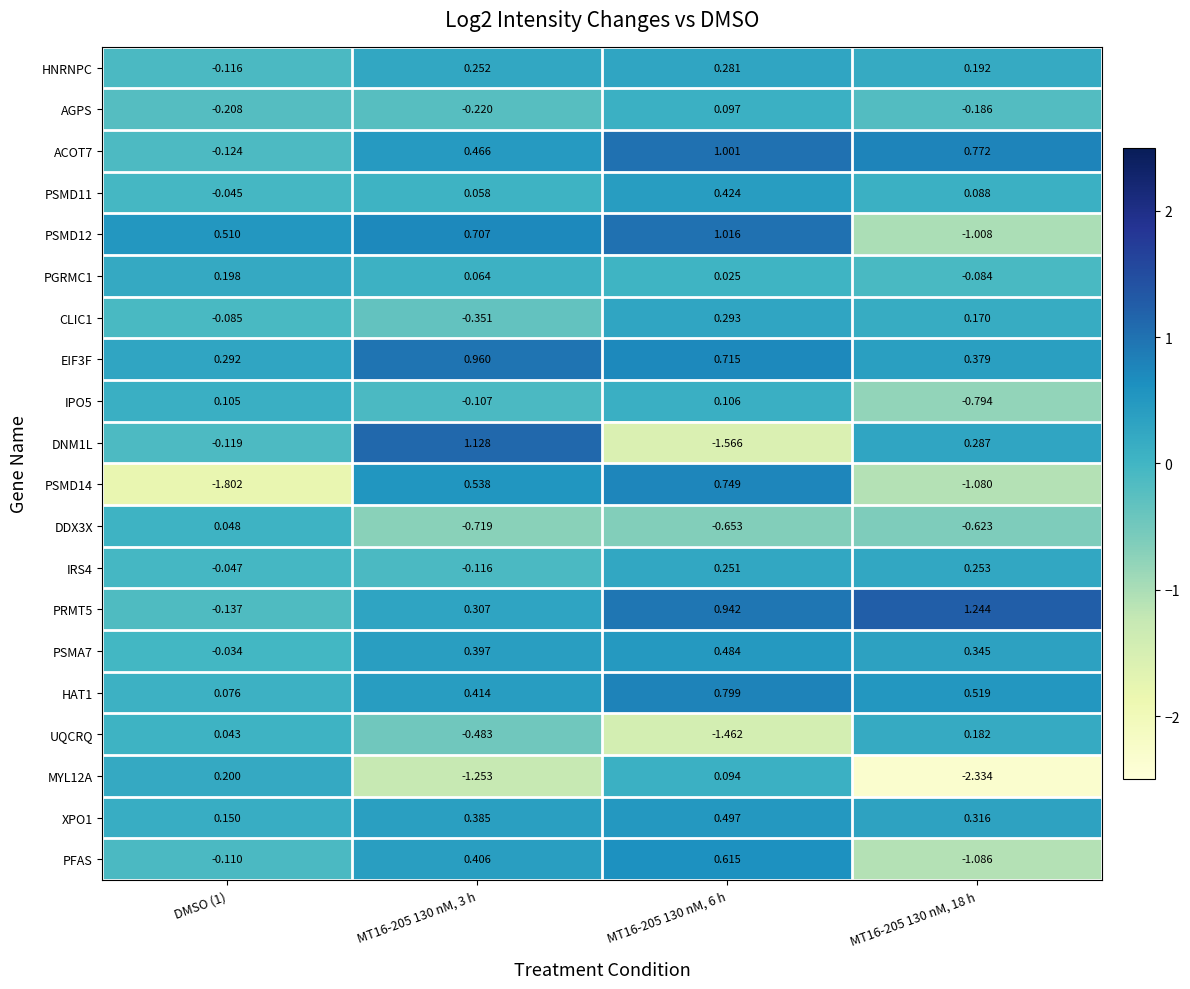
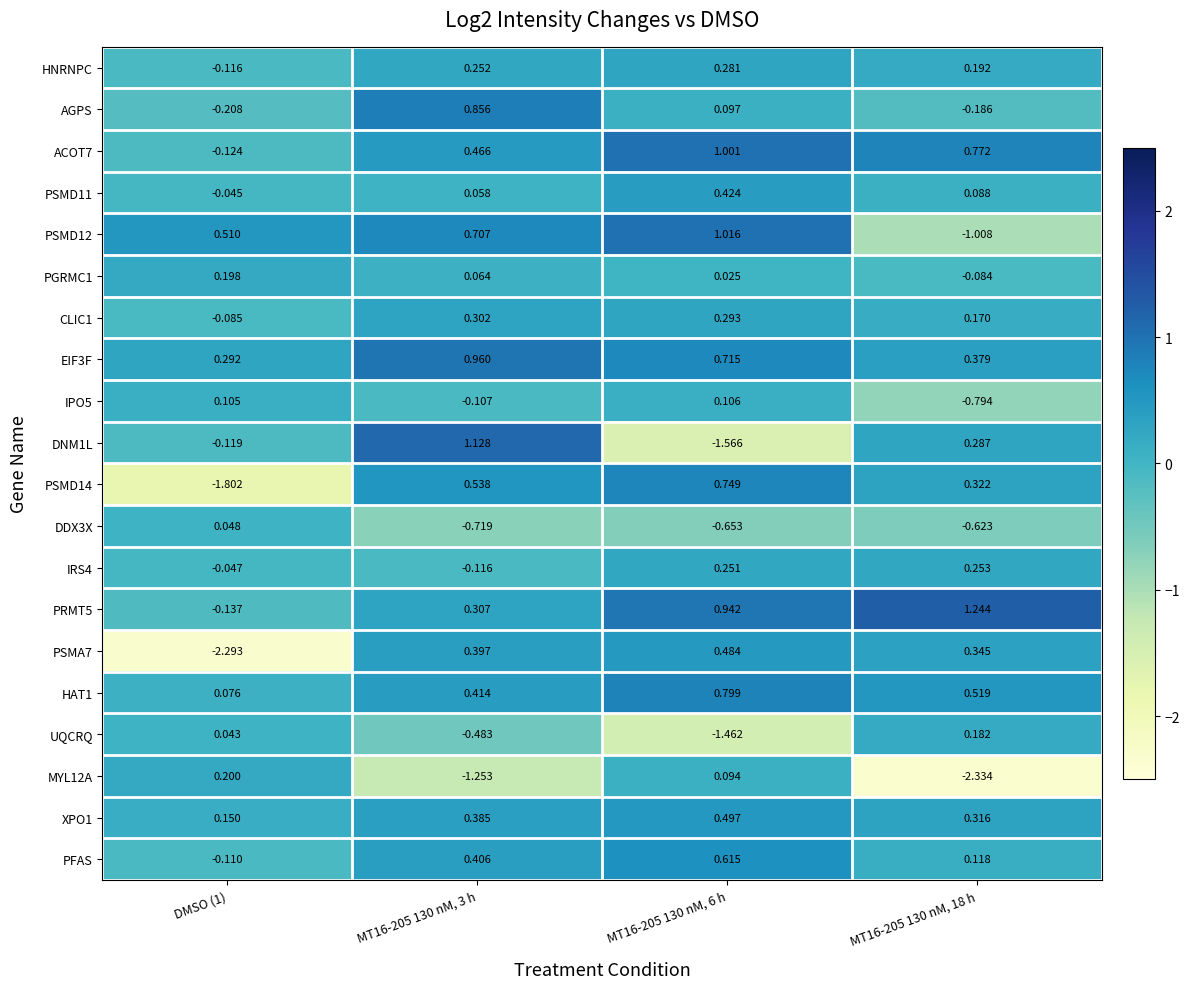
AGPS, MT16-205 130 nM, 3 h: -0.220 -> 0.856
CLIC1, MT16-205 130 nM, 3 h: -0.351 -> 0.302
PSMD14, MT16-205 130 nM, 18 h: -1.080 -> 0.322
PSMA7, DMSO (1): -0.034 -> -2.293
PFAS, MT16-205 130 nM, 18 h: -1.086 -> 0.118
